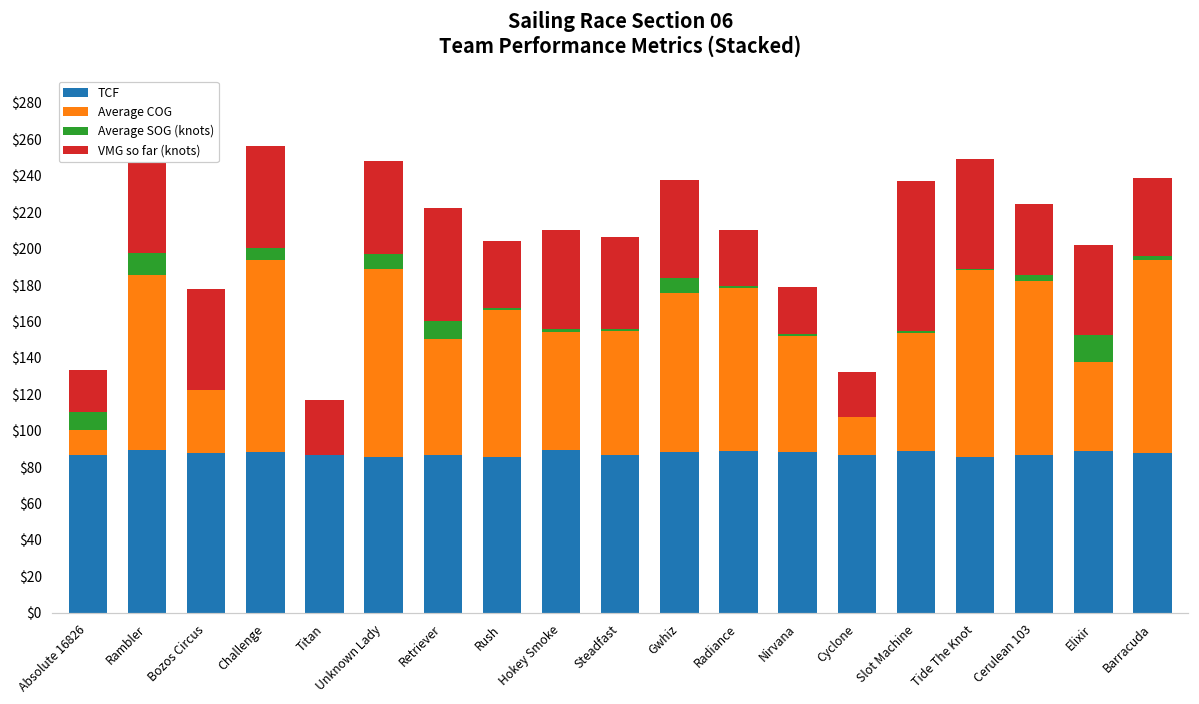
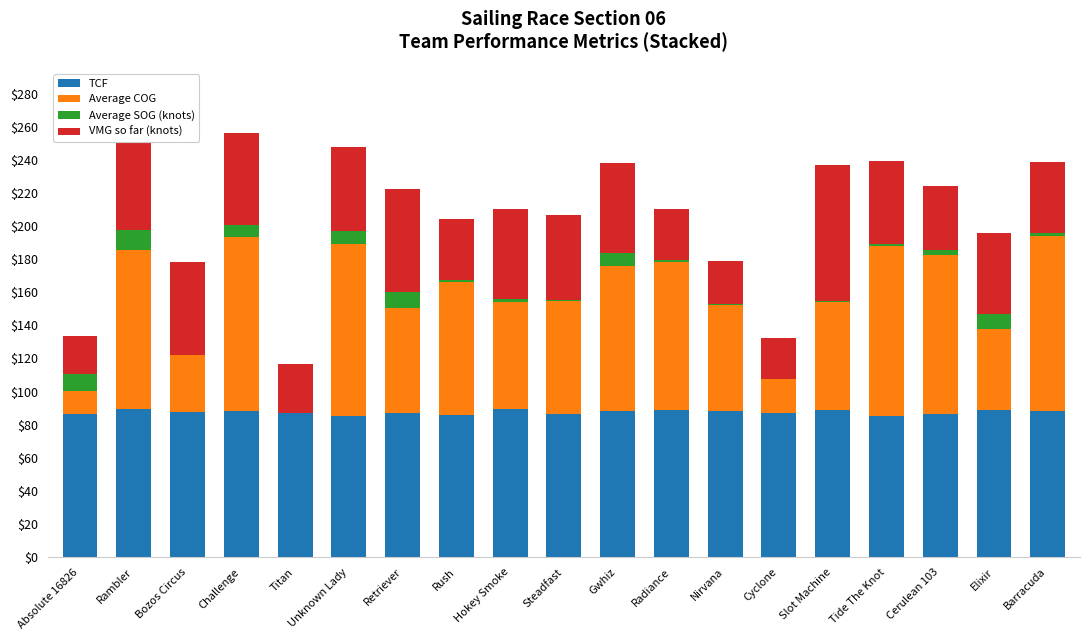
VMG so far (knots), Tide The Knot: $60 -> $50
Average SOG (knots), Elixir: $15 -> $9
